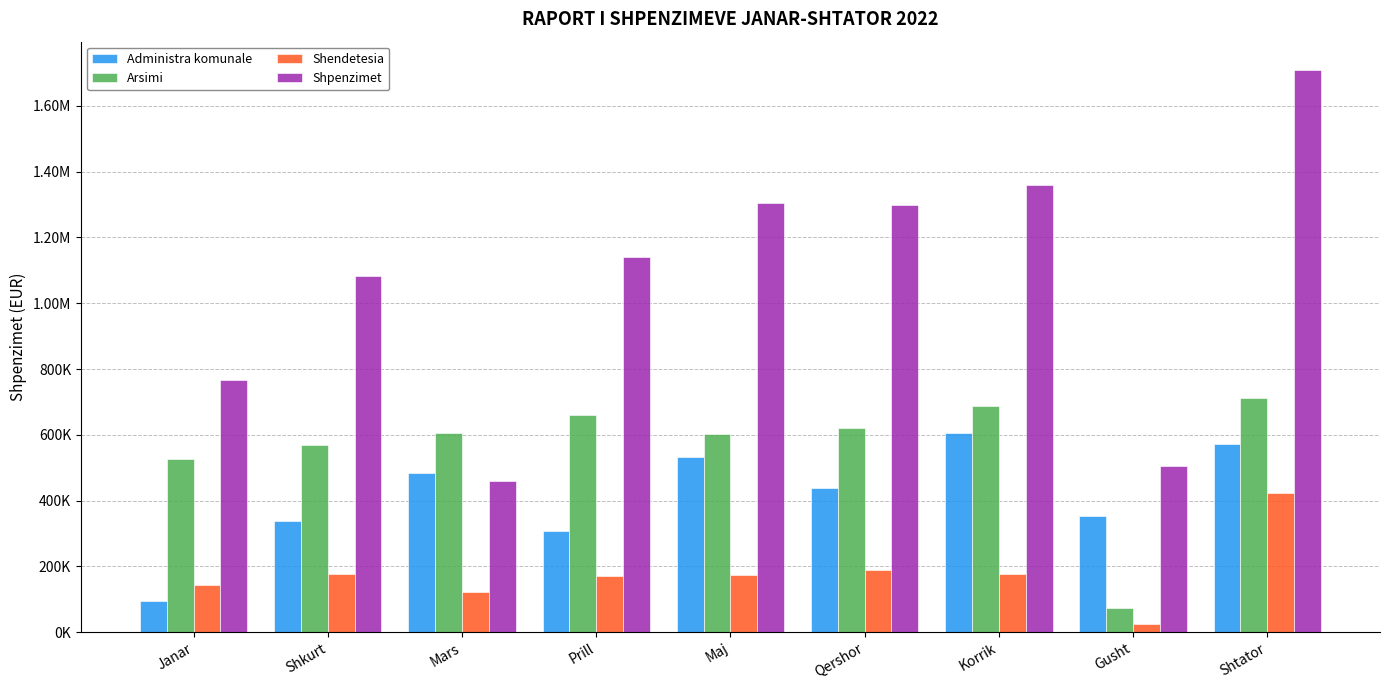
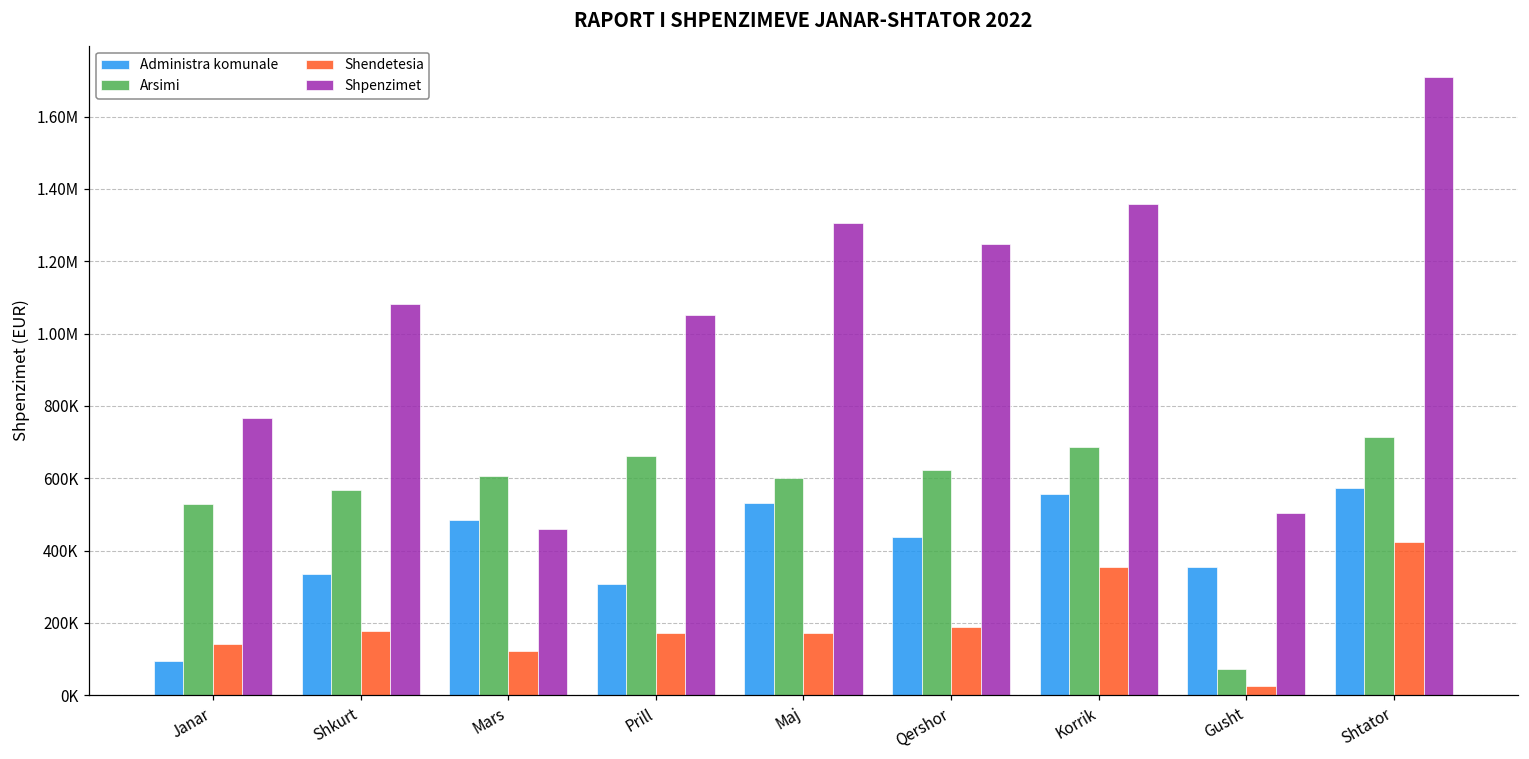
Shpenzimet, Prill: 1140000 -> 1050000
Shpenzimet, Qershor: 1300000 -> 1250000
Administra komunale, Korrik: 610000 -> 560000
Shendetesia, Korrik: 180000 -> 360000
